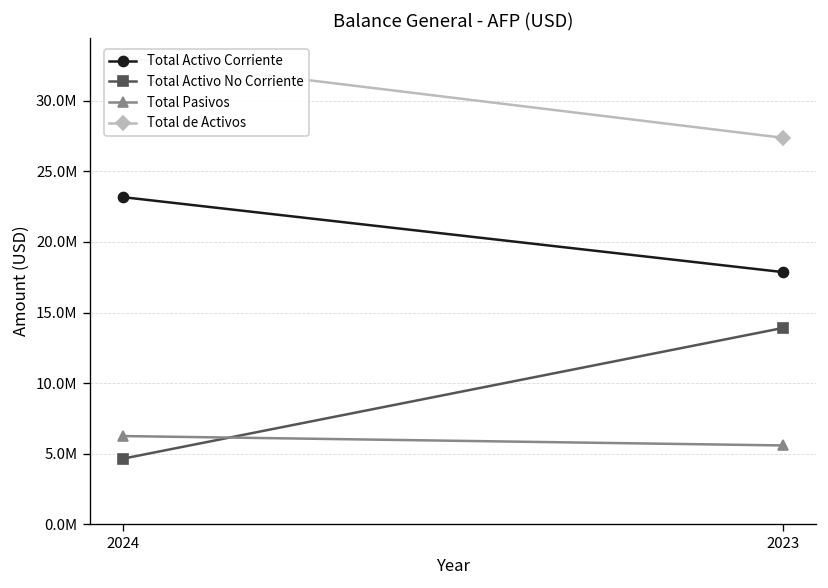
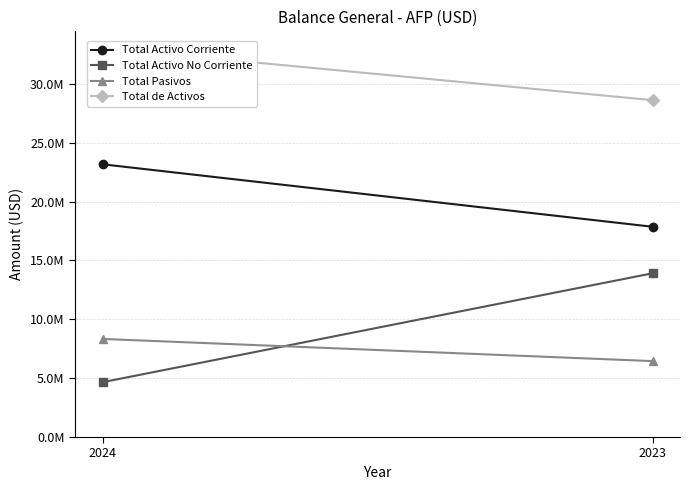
Total Pasivos, 2024: 6300000 -> 8300000
Total Pasivos, 2023: 5600000 -> 6400000
Total de Activos, 2023: 27400000 -> 28600000
